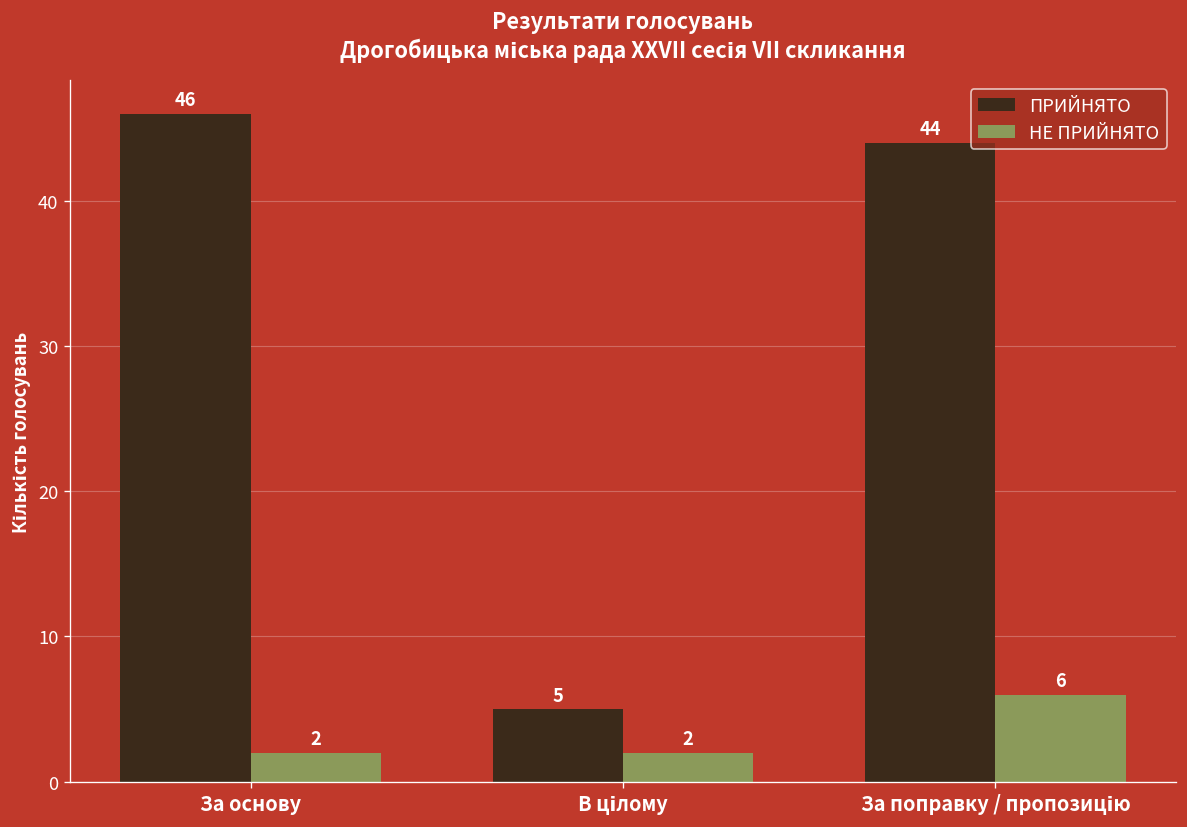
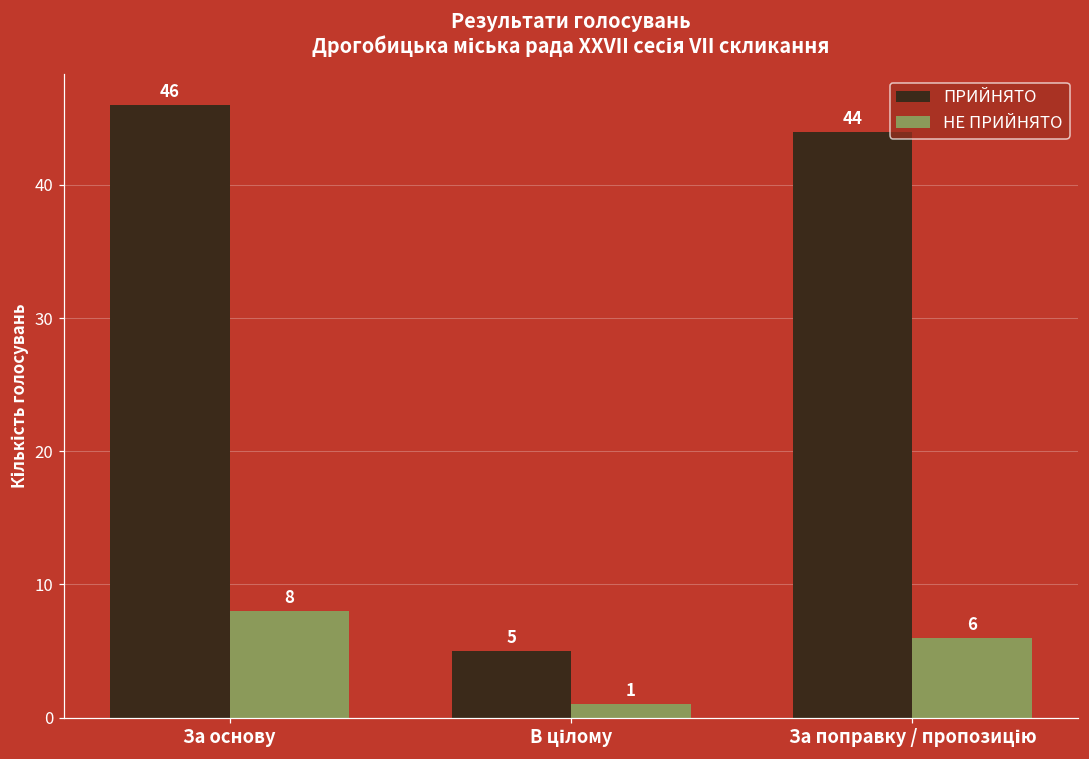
НЕ ПРИЙНЯТО, За основу: 2 -> 8
НЕ ПРИЙНЯТО, В цілому: 2 -> 1
